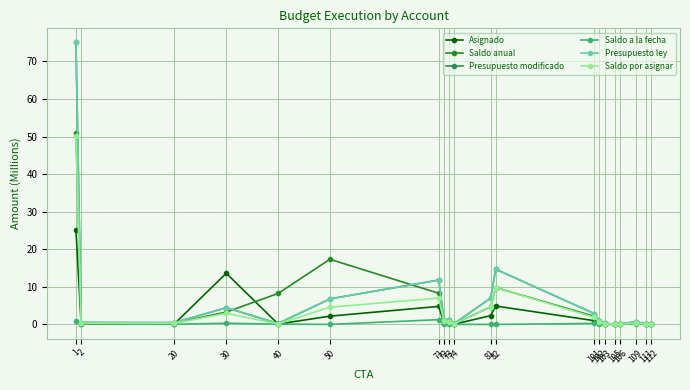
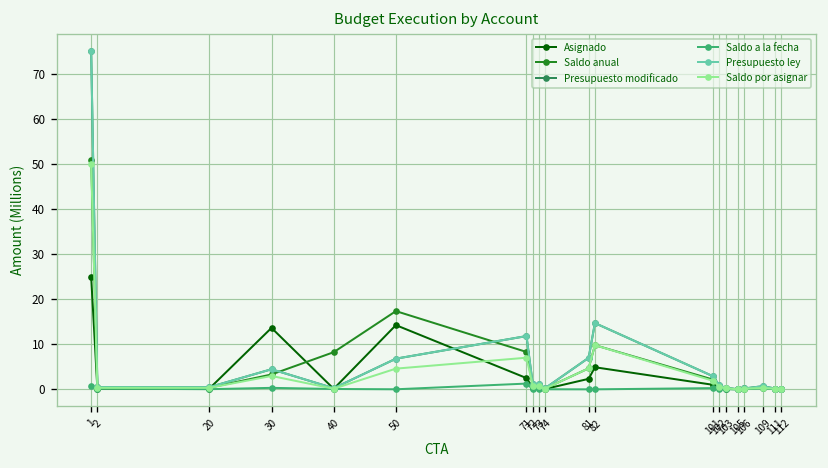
Asignado, 50: 2 -> 14
Asignado, 71: 5 -> 2
